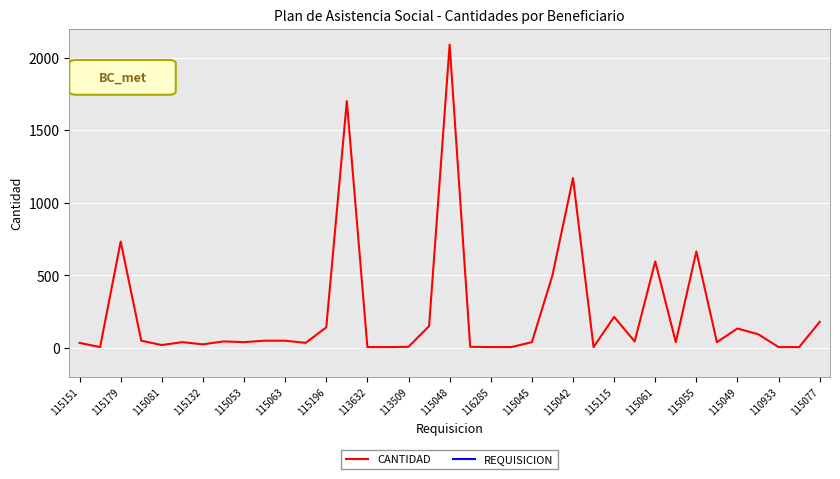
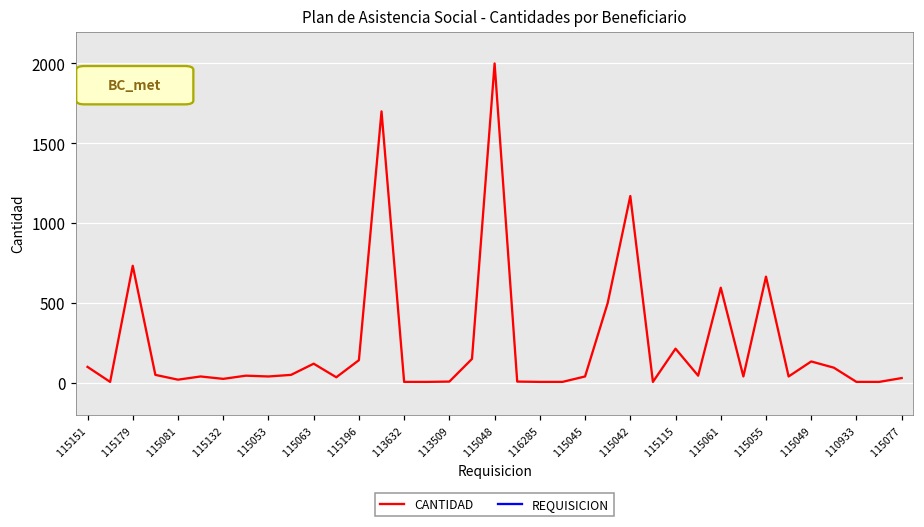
CANTIDAD, 115151: 40 -> 100
CANTIDAD, 115063: 50 -> 120
CANTIDAD, 115048: 2090 -> 2000
CANTIDAD, 115077: 180 -> 30
